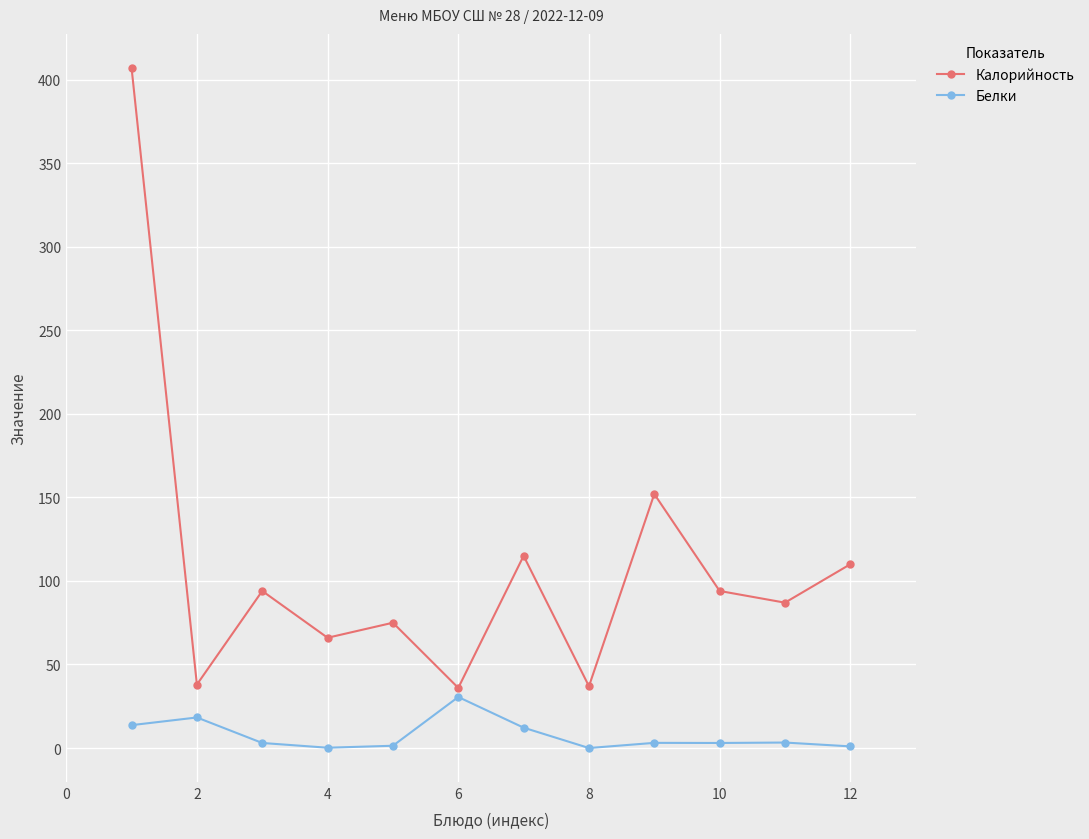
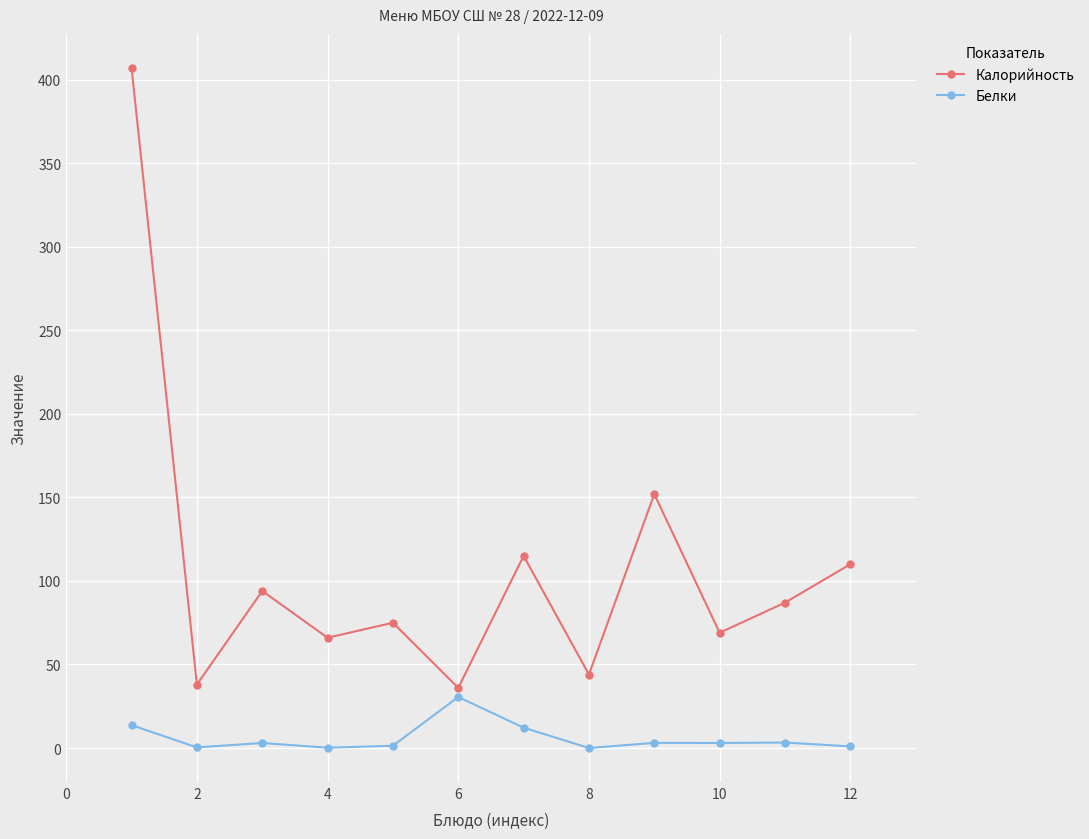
Белки, 2: 18 -> 0
Калорийность, 8: 37 -> 44
Калорийность, 10: 94 -> 69
